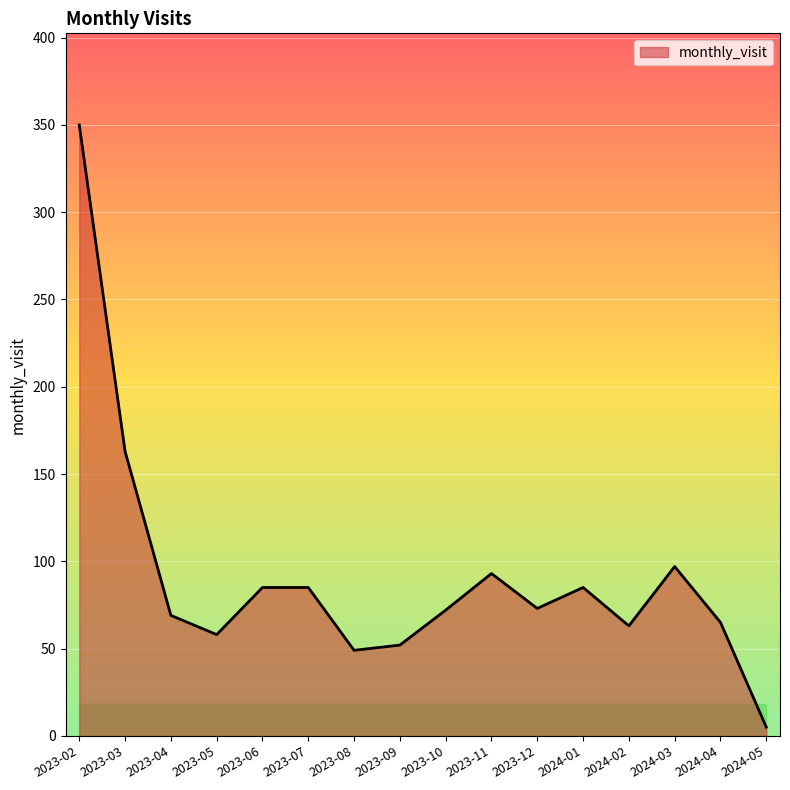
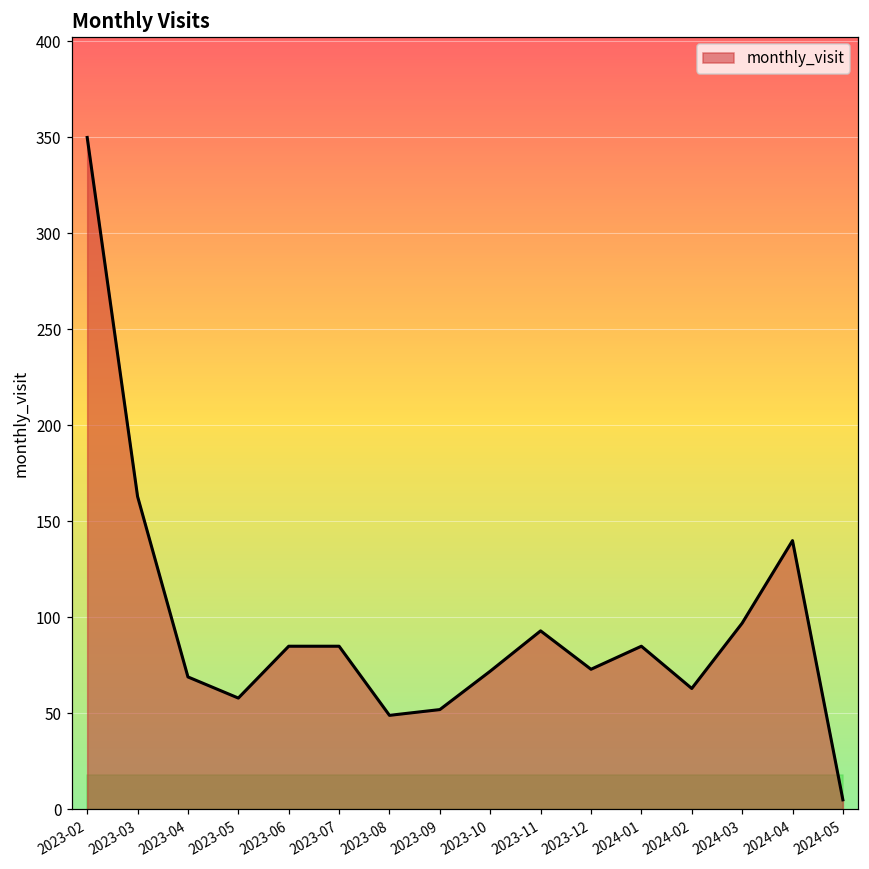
monthly_visit, 2024-04: 65 -> 140
